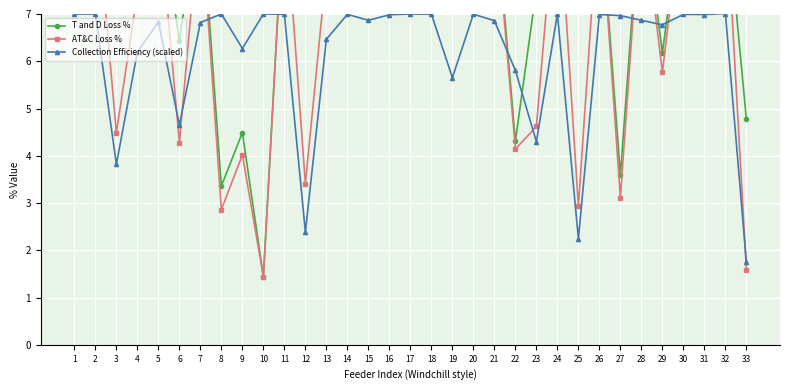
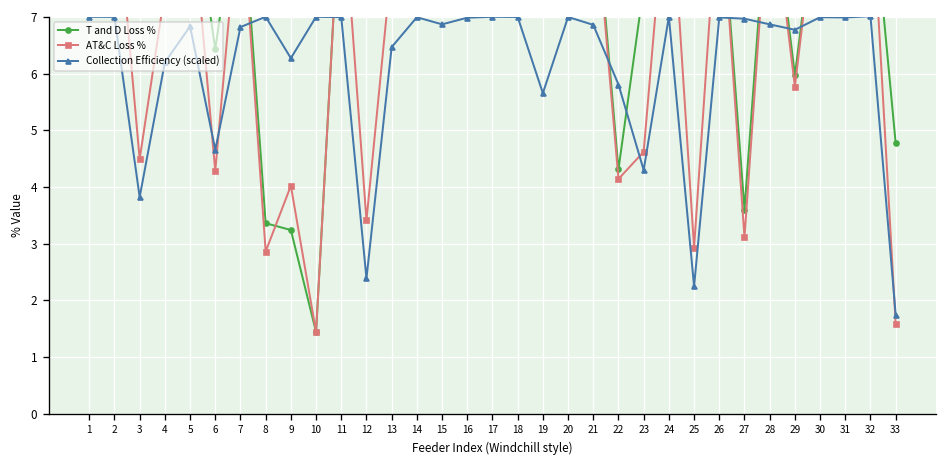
T and D Loss %, 9: 4.5 -> 3.2
T and D Loss %, 29: 6.2 -> 6.0
